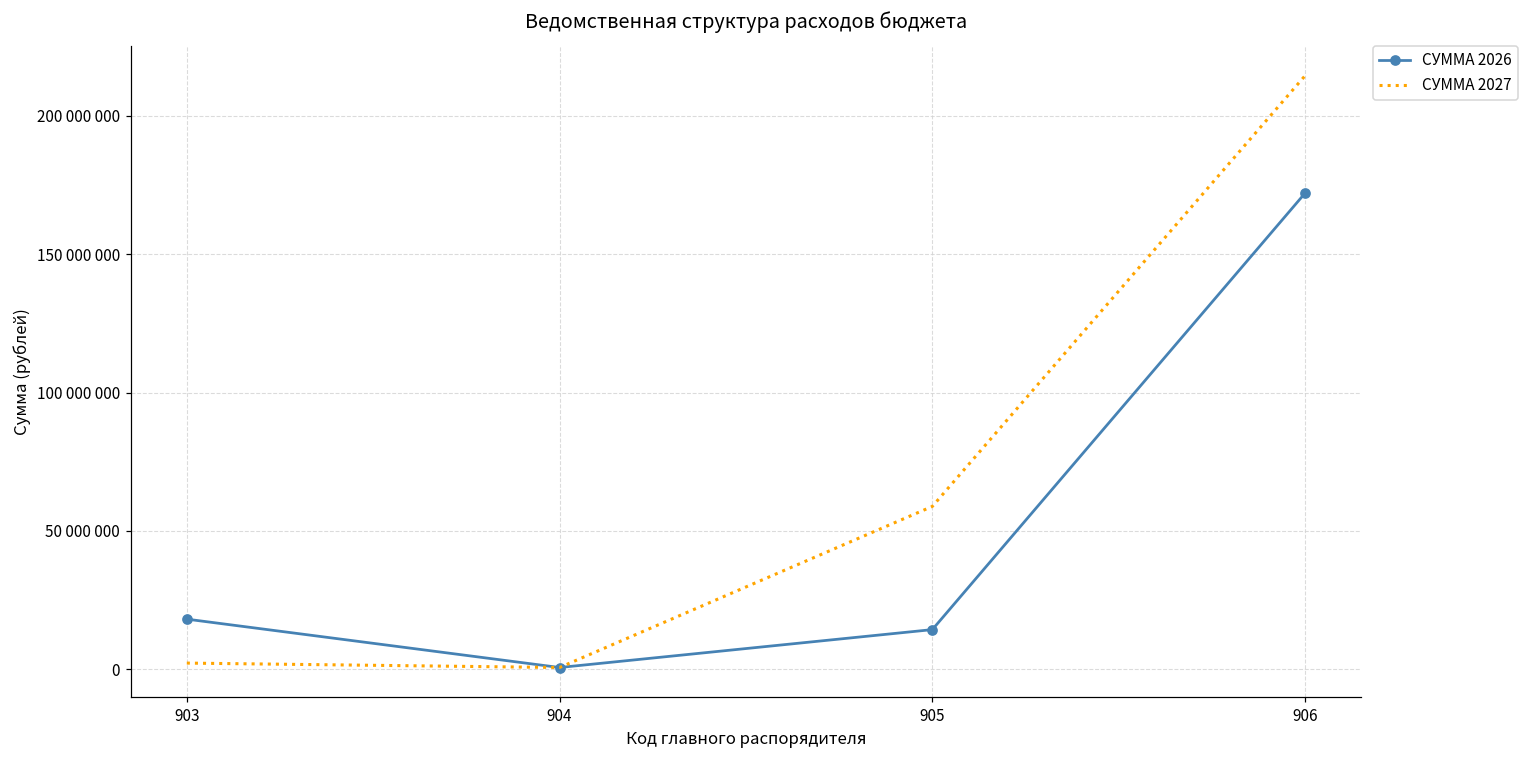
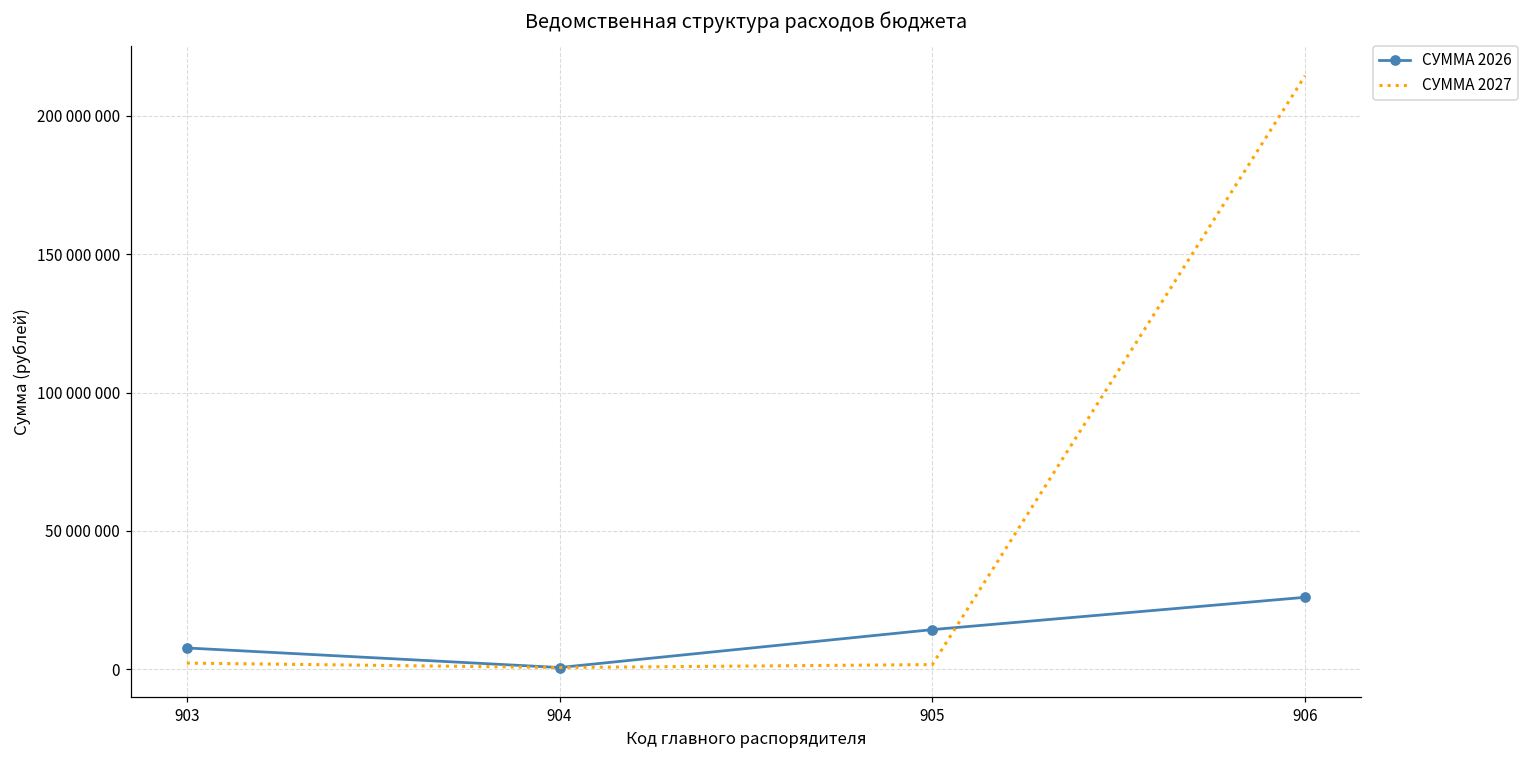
СУММА 2026, 903: 18000000 -> 8000000
СУММА 2027, 905: 59000000 -> 2000000
СУММА 2026, 906: 172000000 -> 26000000
